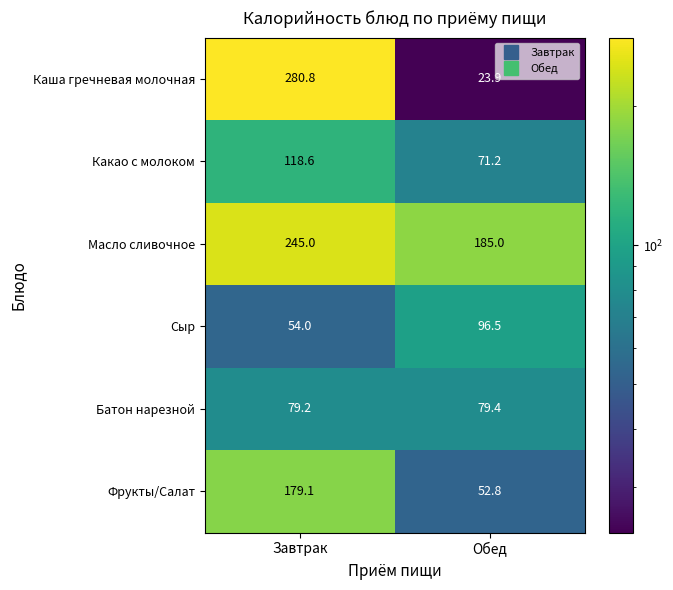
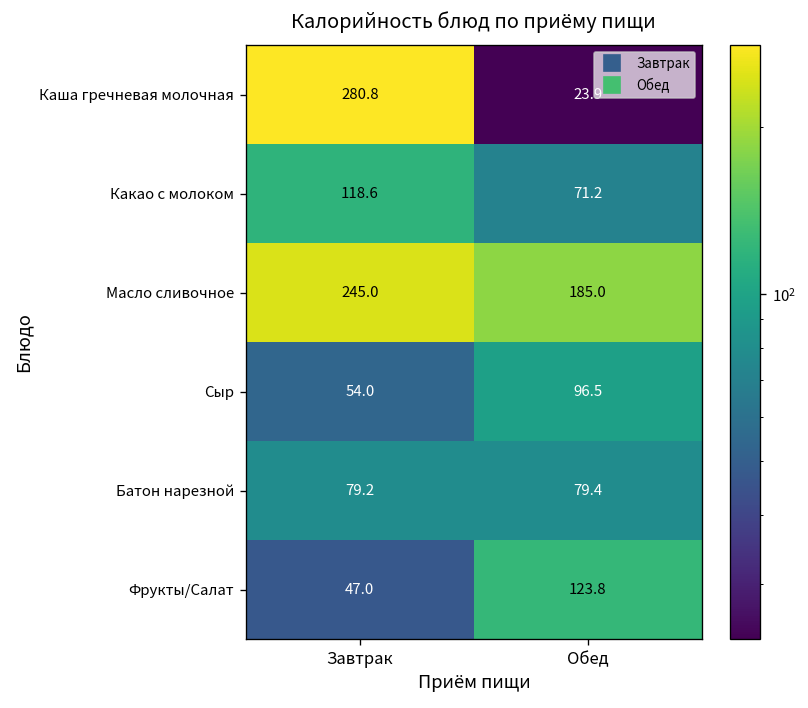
Фрукты/Салат, Завтрак: 179.1 -> 47.0
Фрукты/Салат, Обед: 52.8 -> 123.8
